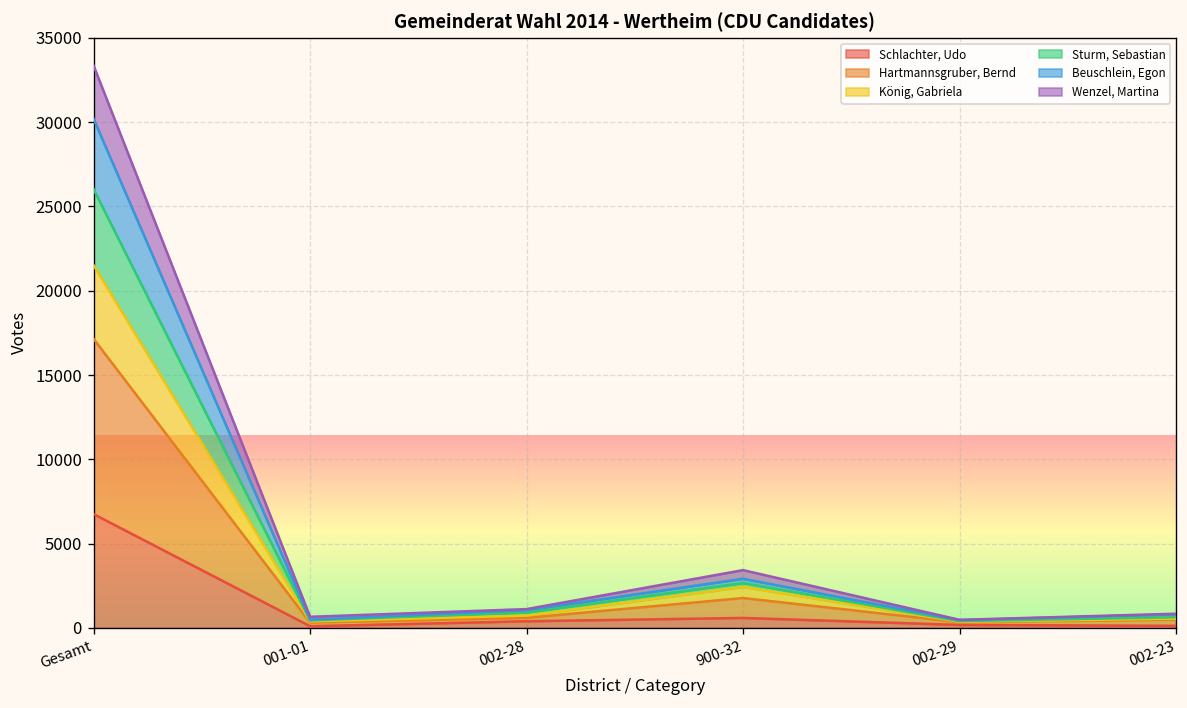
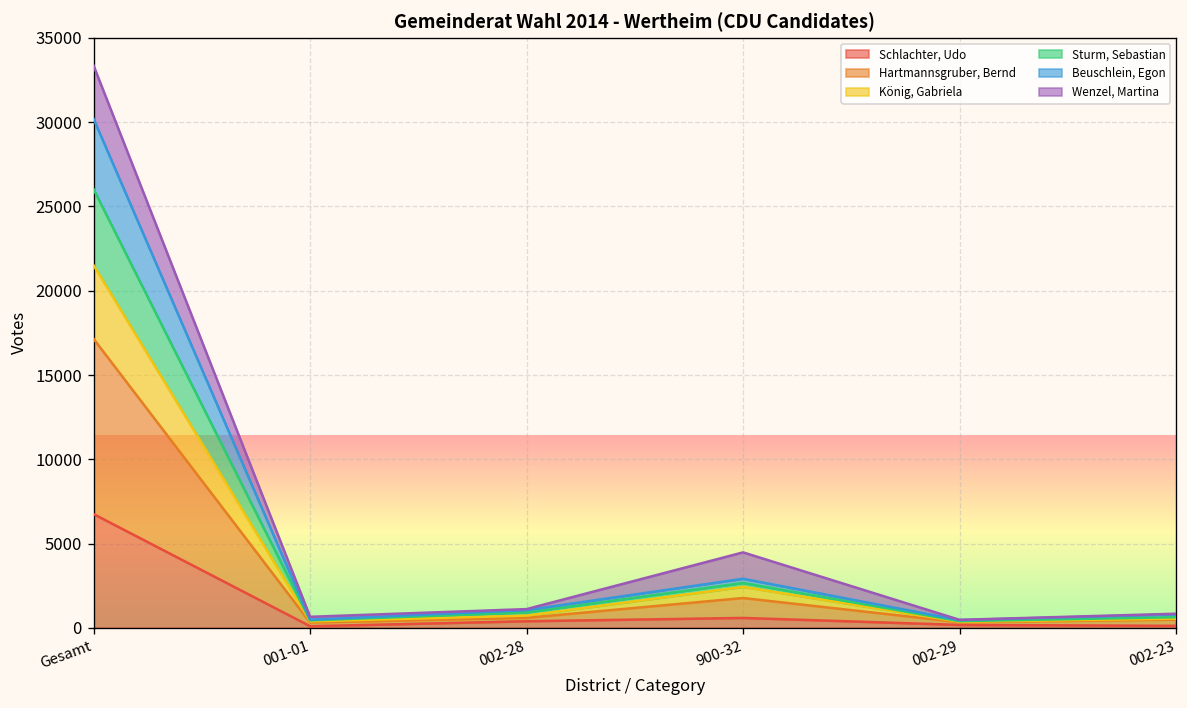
Wenzel, Martina, 900-32: 500 -> 1600
